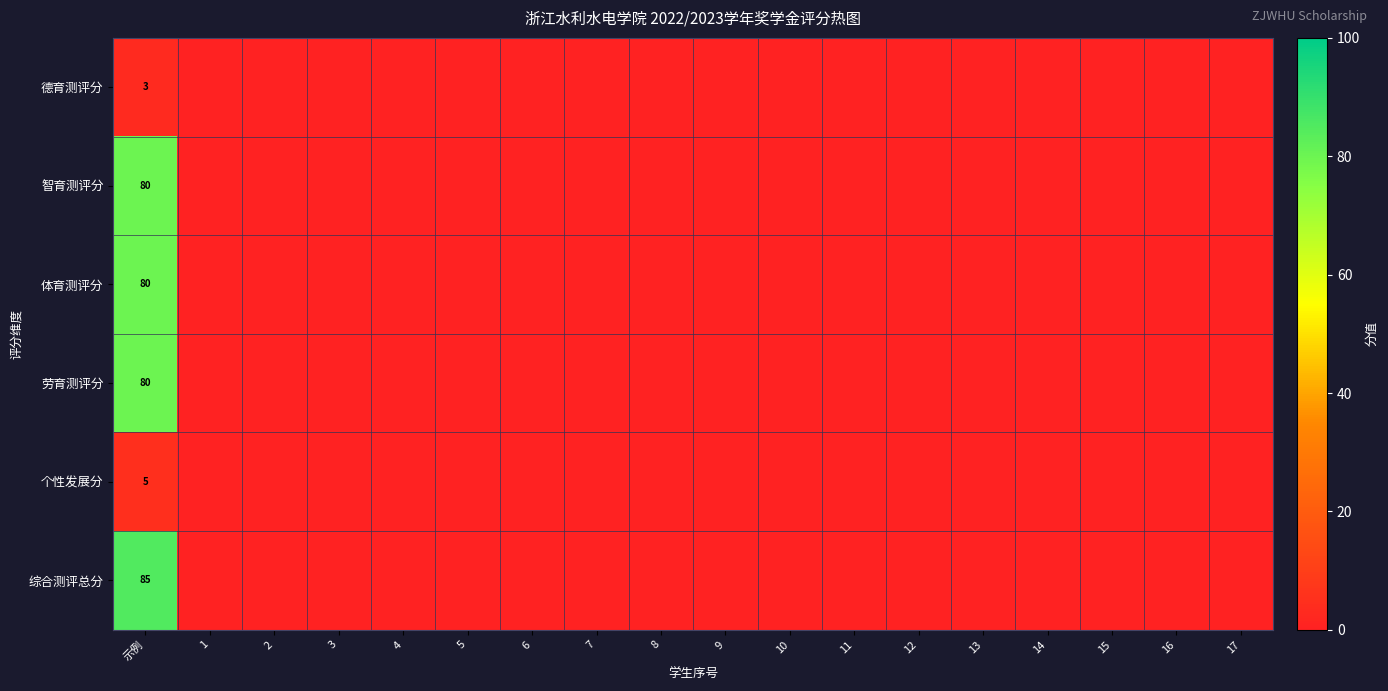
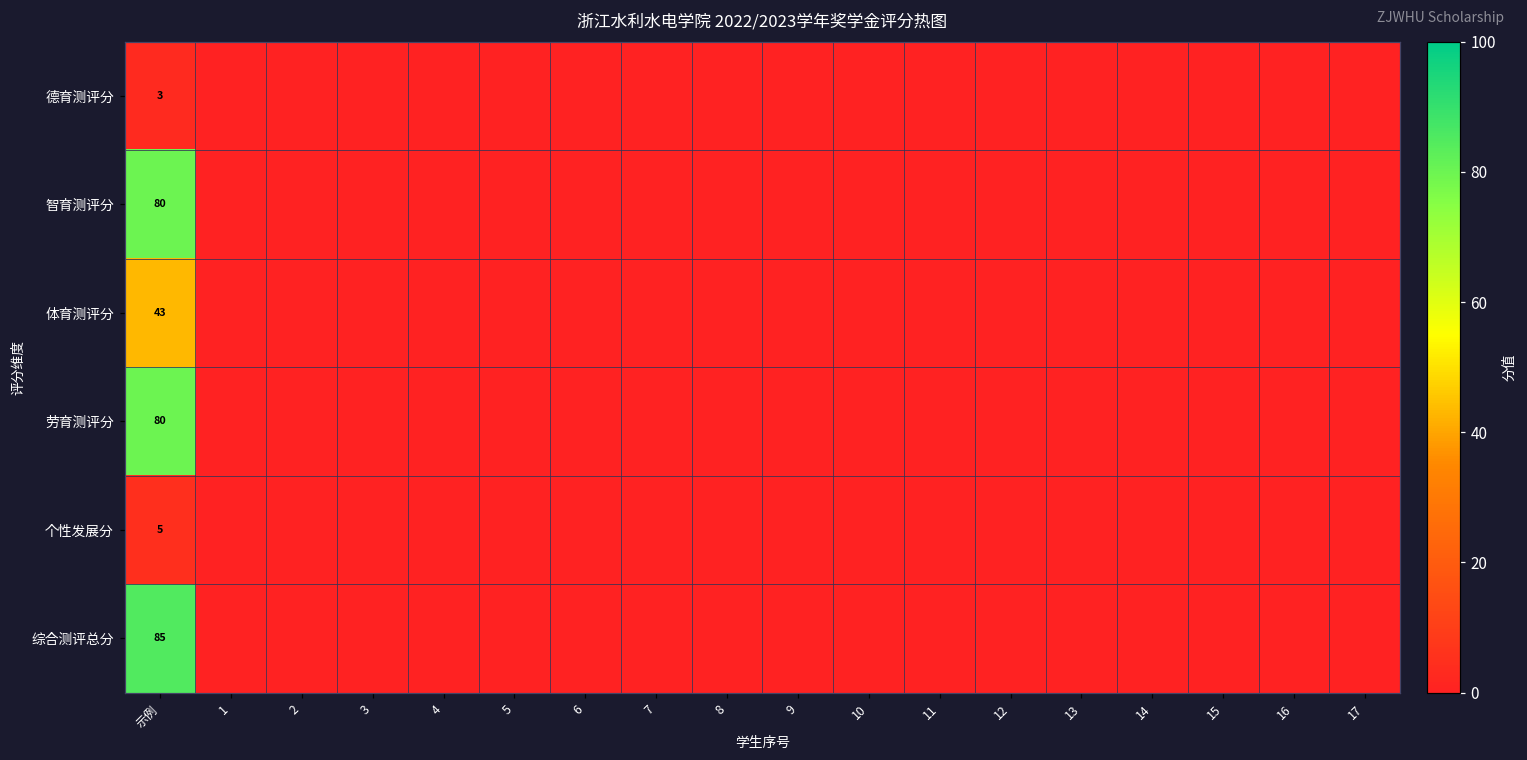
体育测评分, 示例: 80 -> 43
